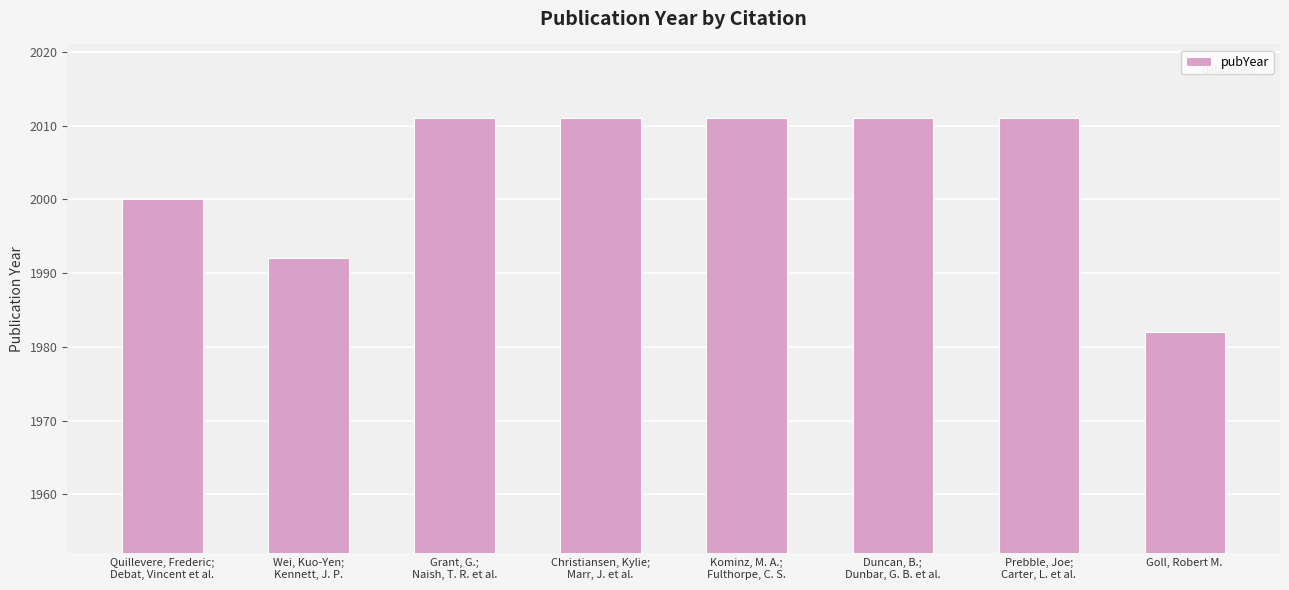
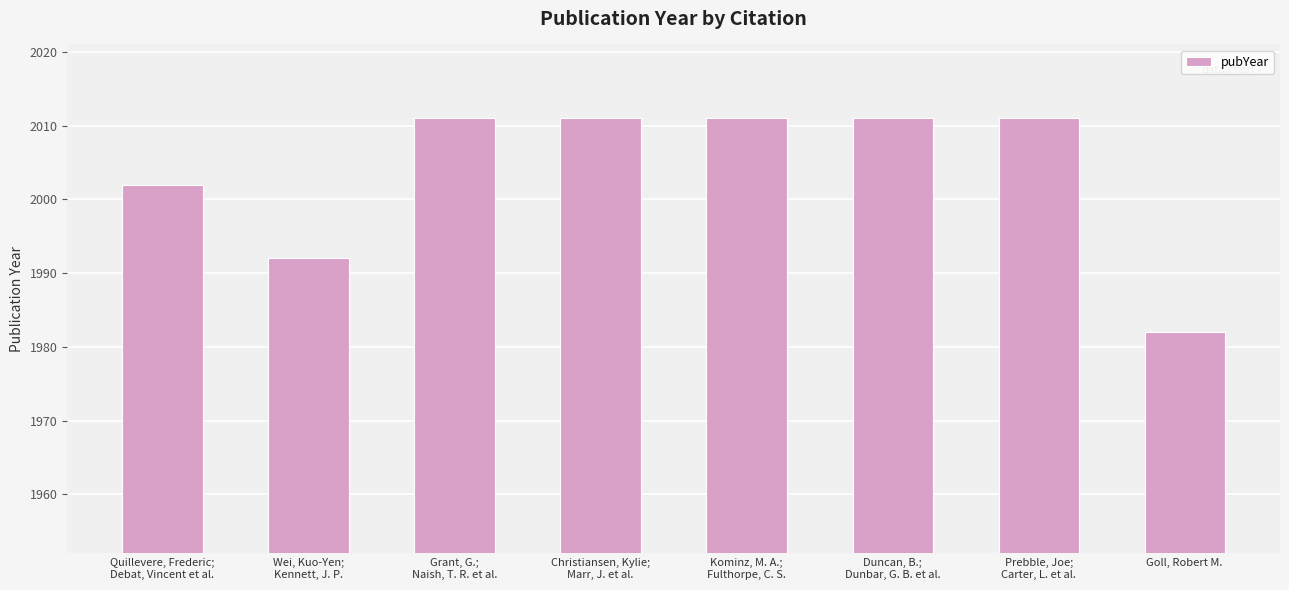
Quillevere, Frederic; Debat, Vincent et al.: 2000 -> 2002
